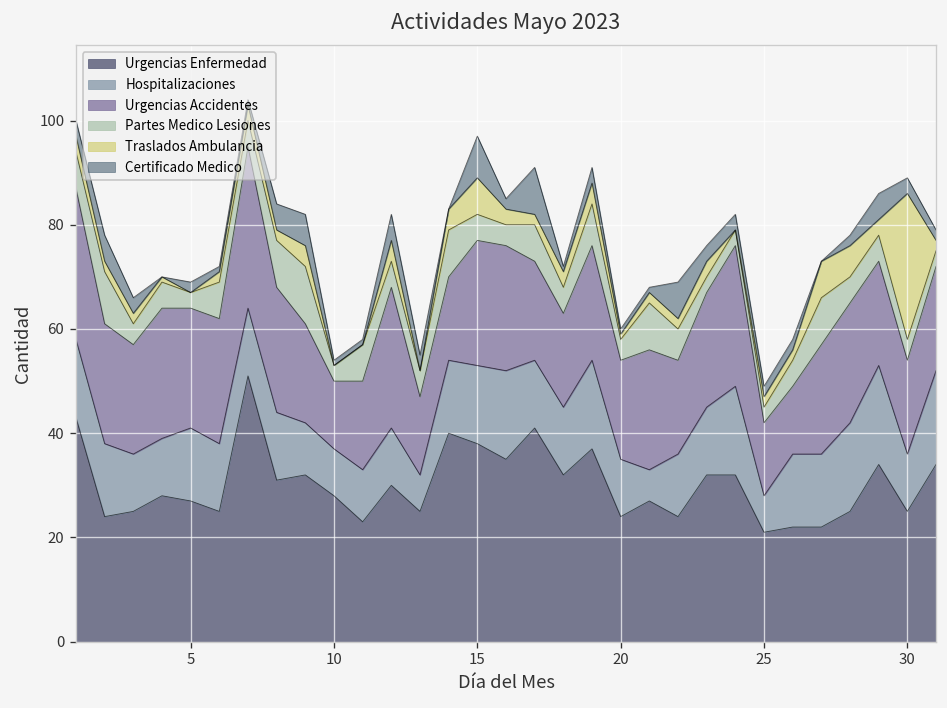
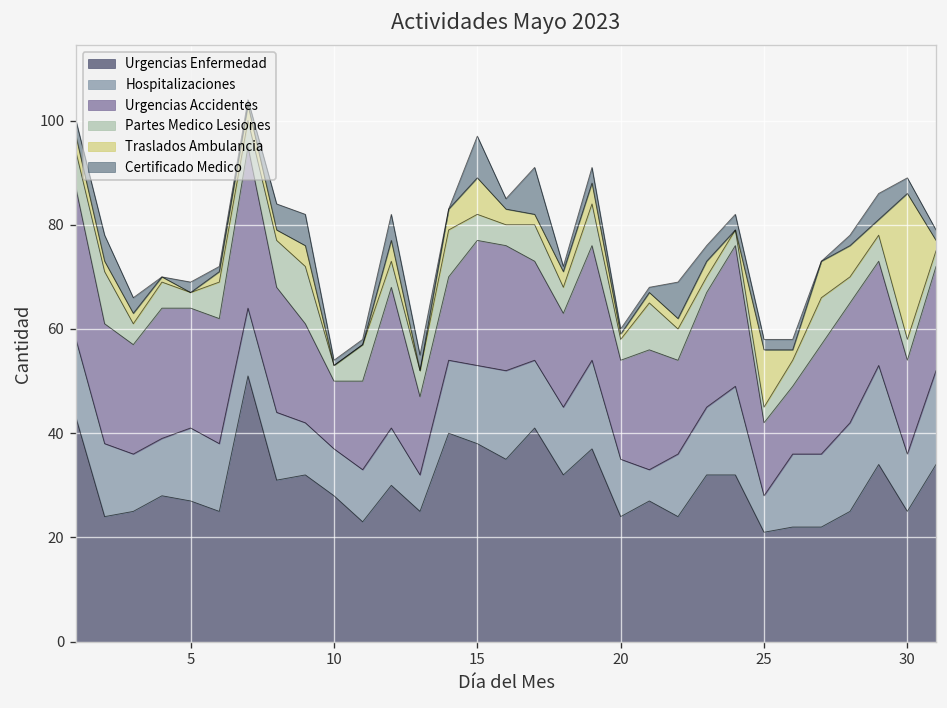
Traslados Ambulancia, 25: 2 -> 11
